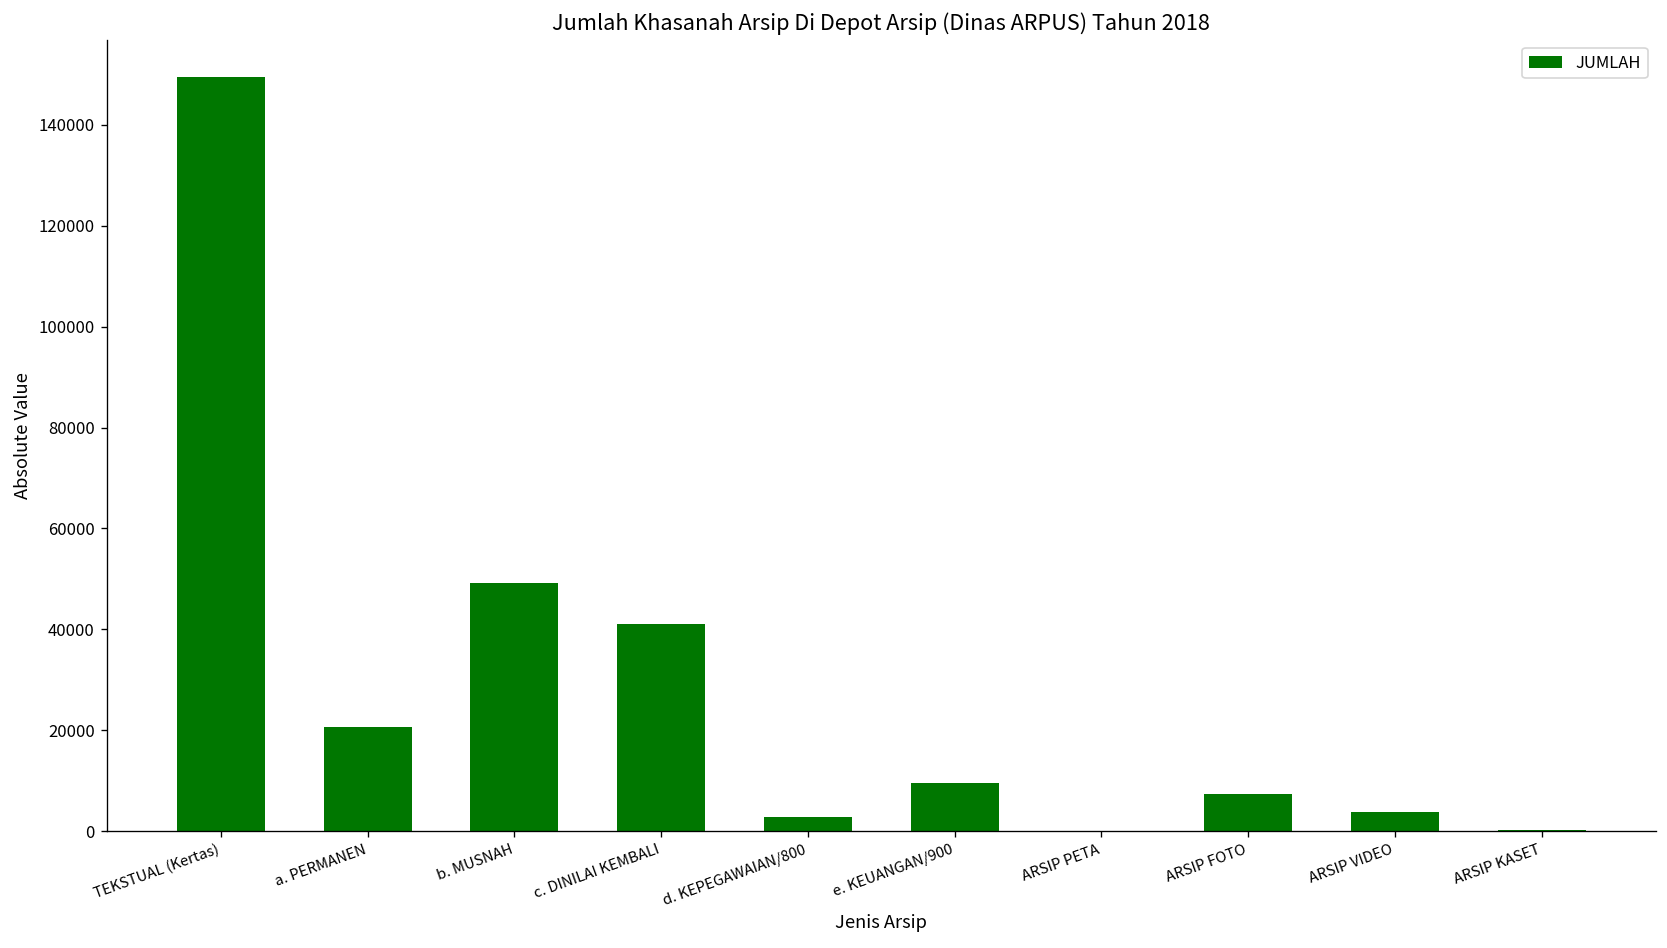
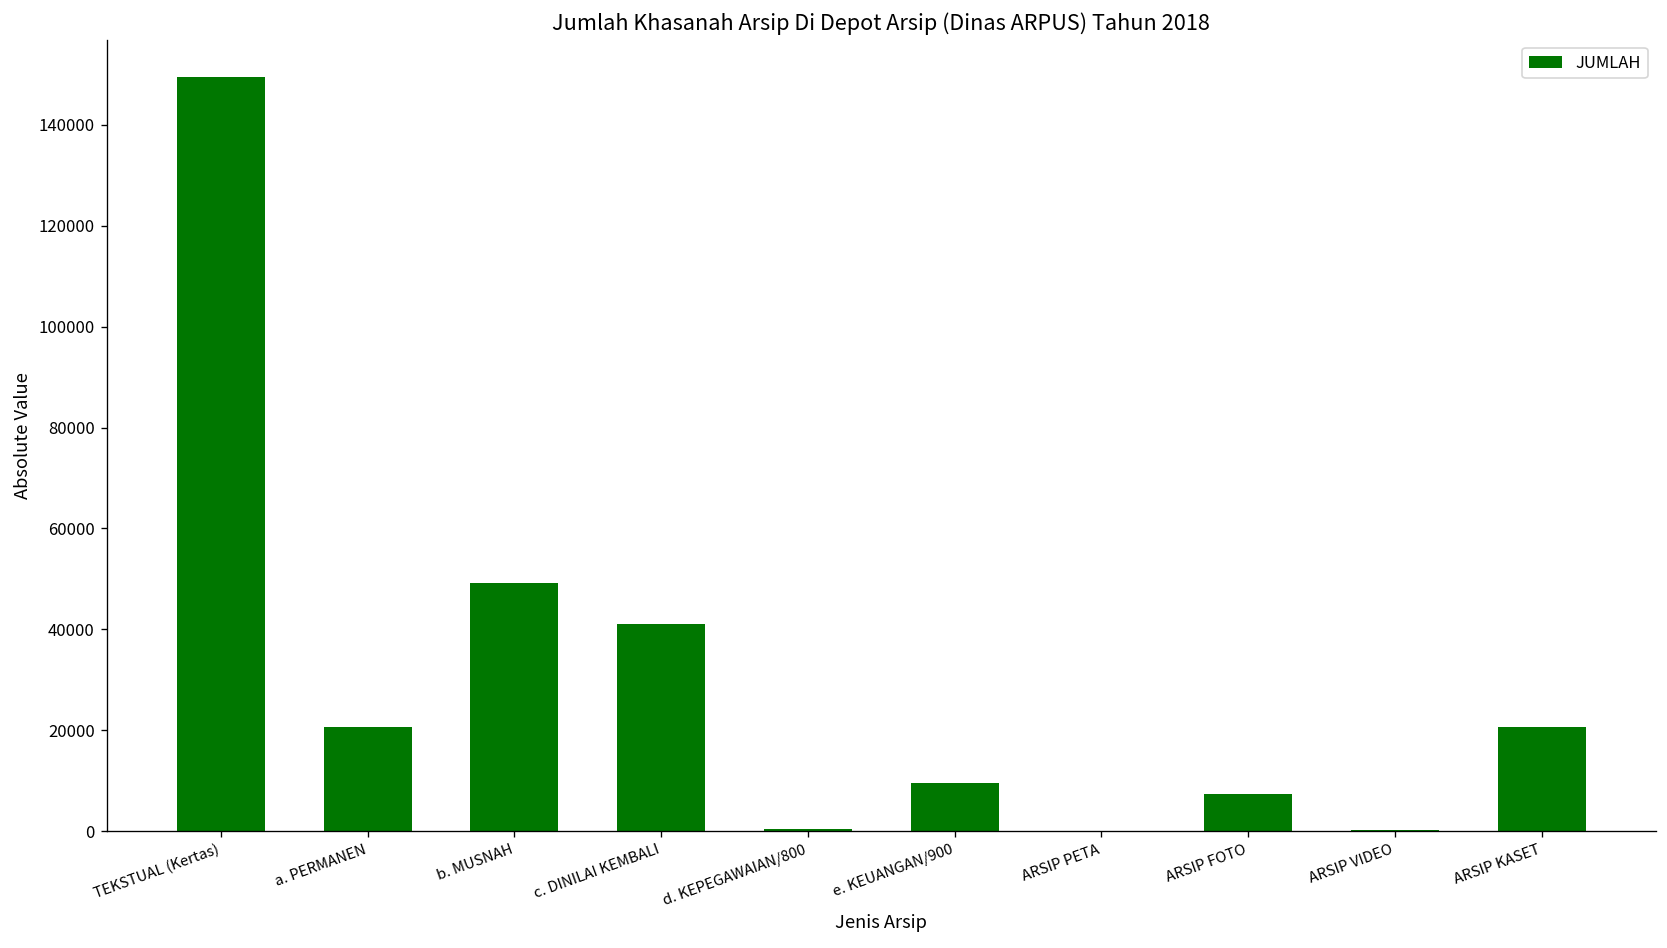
d. KEPEGAWAIAN/800: 3000 -> 0
ARSIP VIDEO: 4000 -> 0
ARSIP KASET: 0 -> 21000
